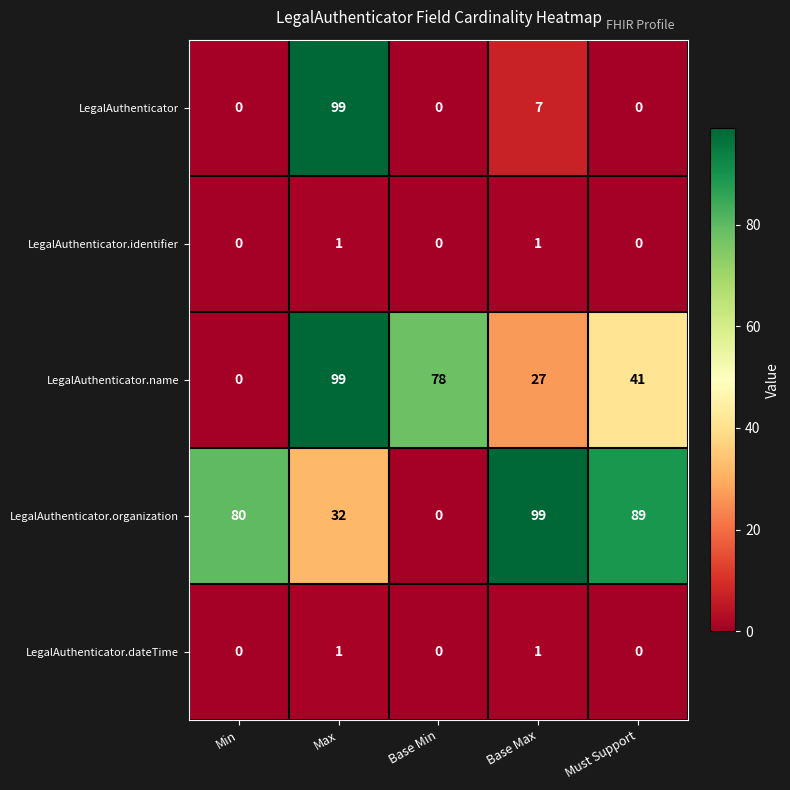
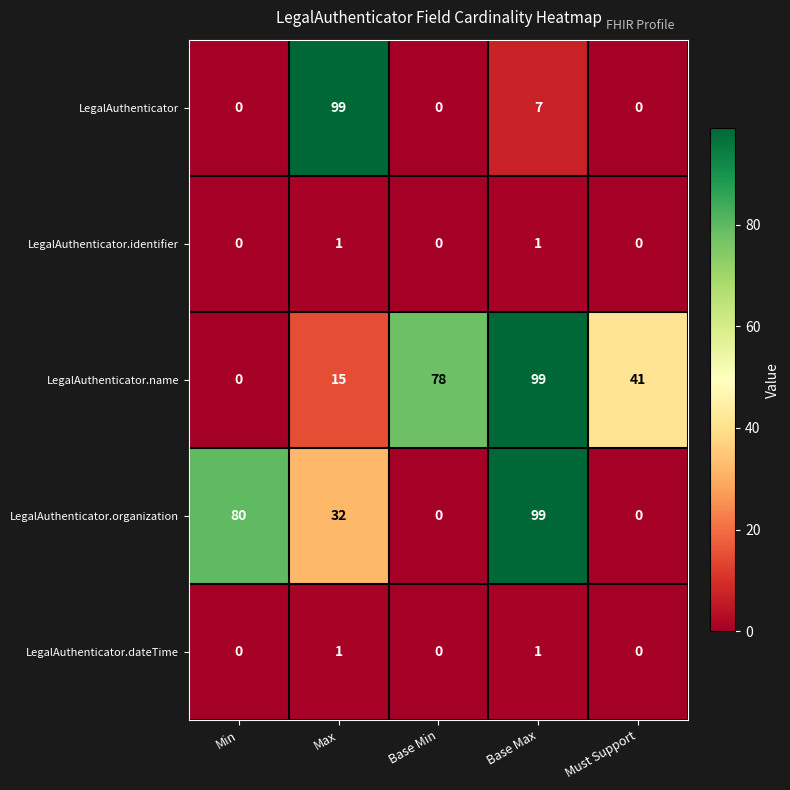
LegalAuthenticator.name, Max: 99 -> 15
LegalAuthenticator.name, Base Max: 27 -> 99
LegalAuthenticator.organization, Must Support: 89 -> 0
